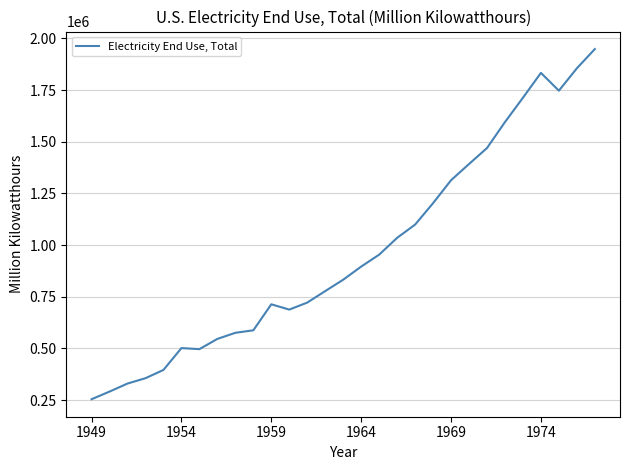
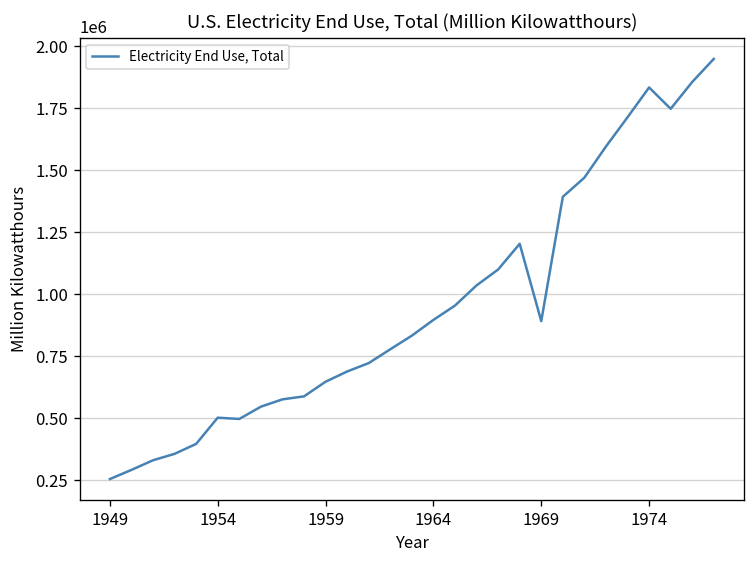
1959: 710000 -> 650000
1969: 1310000 -> 890000
